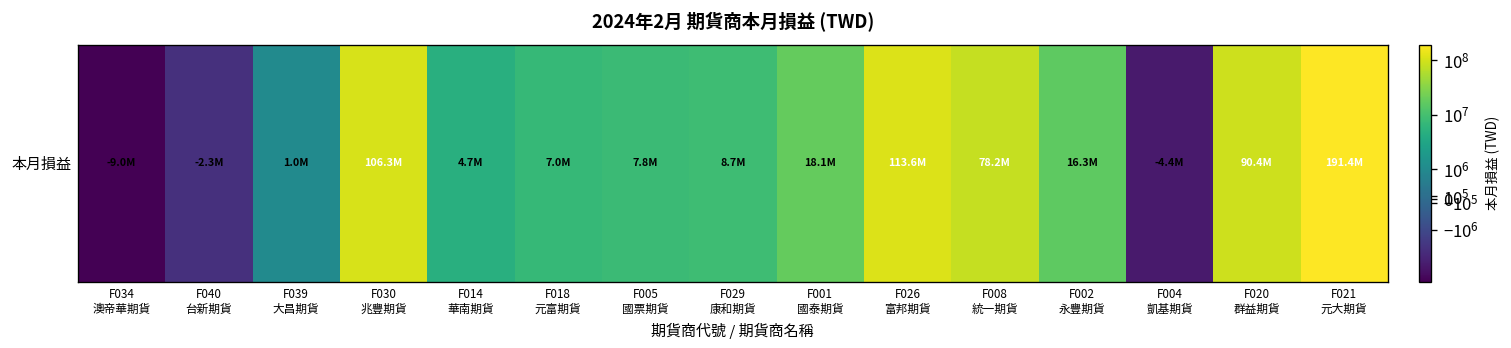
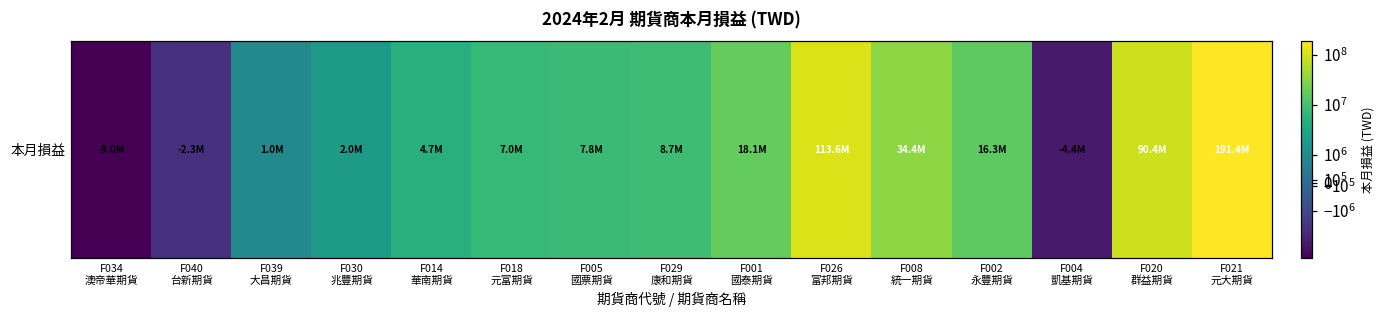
本月損益, F030 兆豐期貨: 106.3M -> 2.0M
本月損益, F008 統一期貨: 78.2M -> 34.4M
